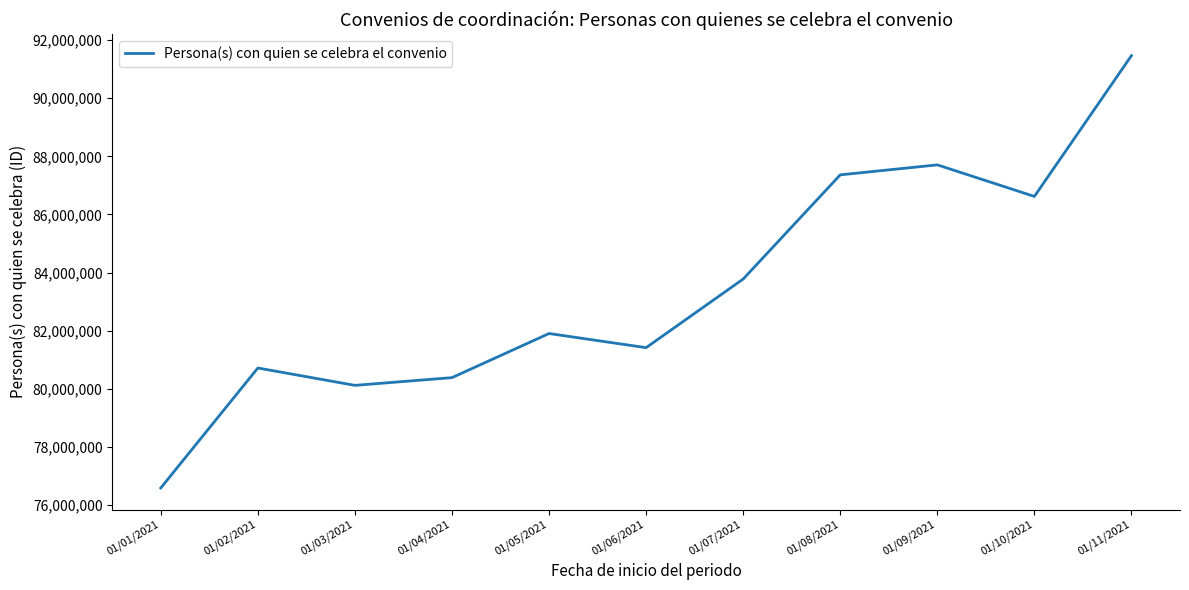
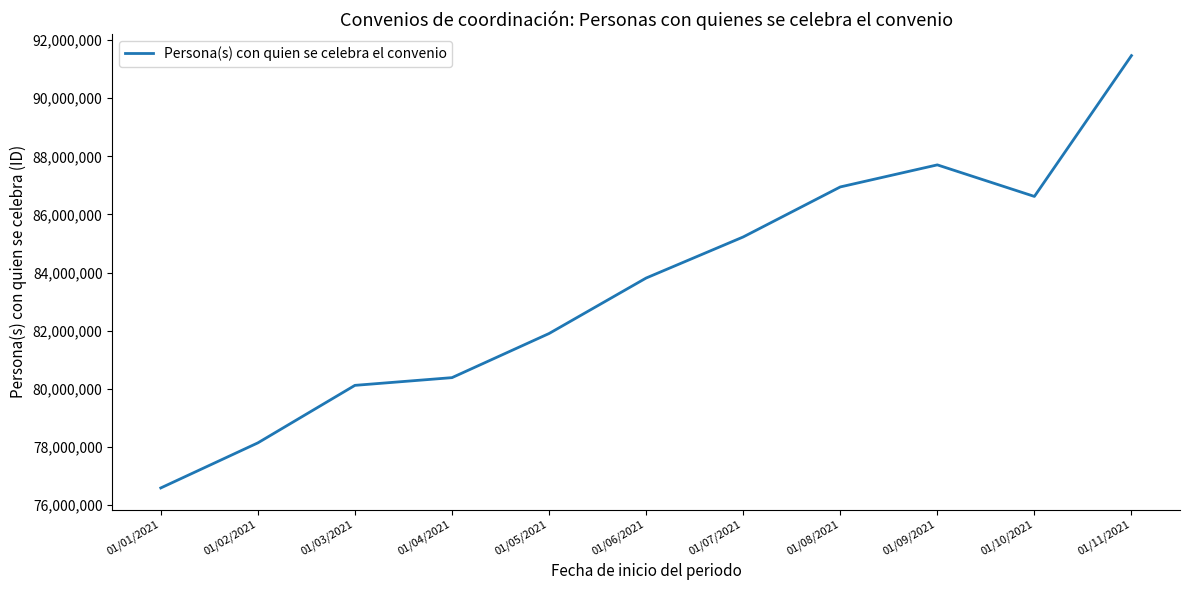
01/02/2021: 80,700,000 -> 78,100,000
01/06/2021: 81,400,000 -> 83,800,000
01/07/2021: 83,800,000 -> 85,200,000
01/08/2021: 87,400,000 -> 86,900,000
